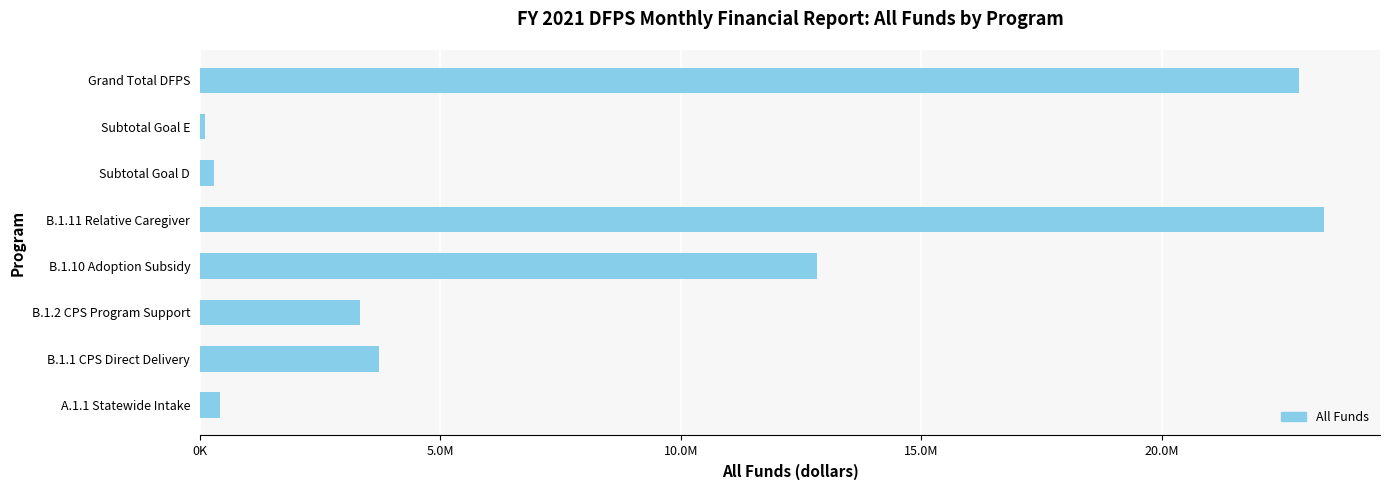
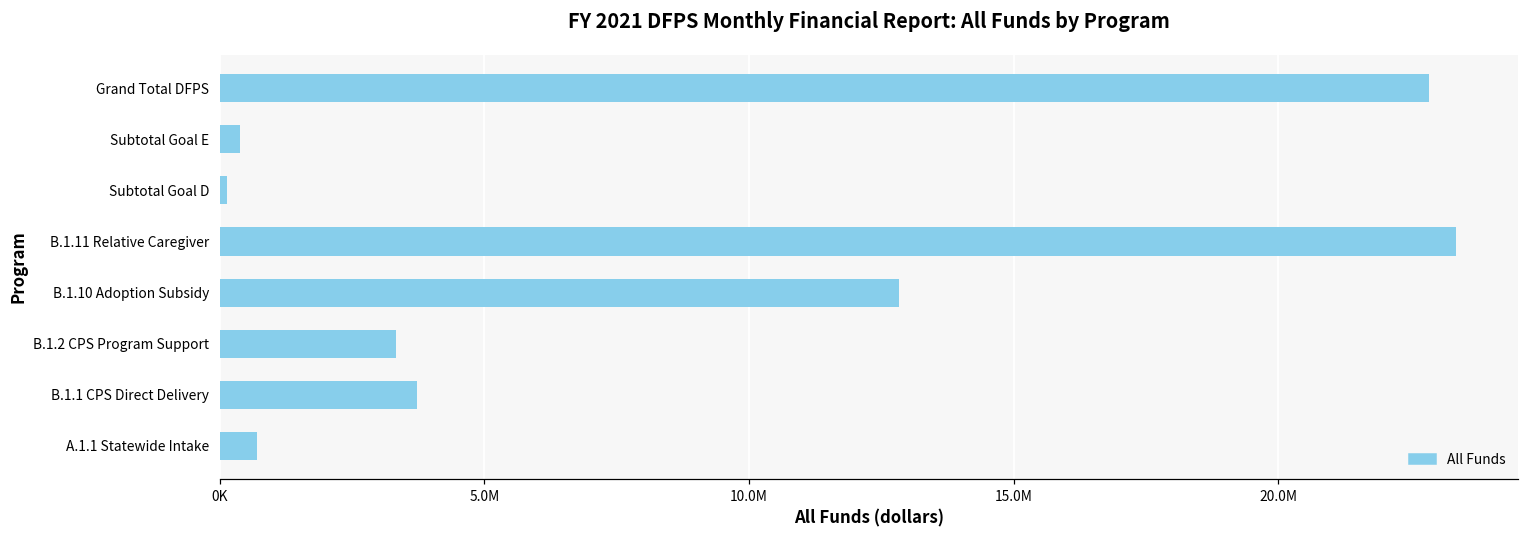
Subtotal Goal E: 100000 -> 400000
Subtotal Goal D: 300000 -> 100000
A.1.1 Statewide Intake: 400000 -> 700000
